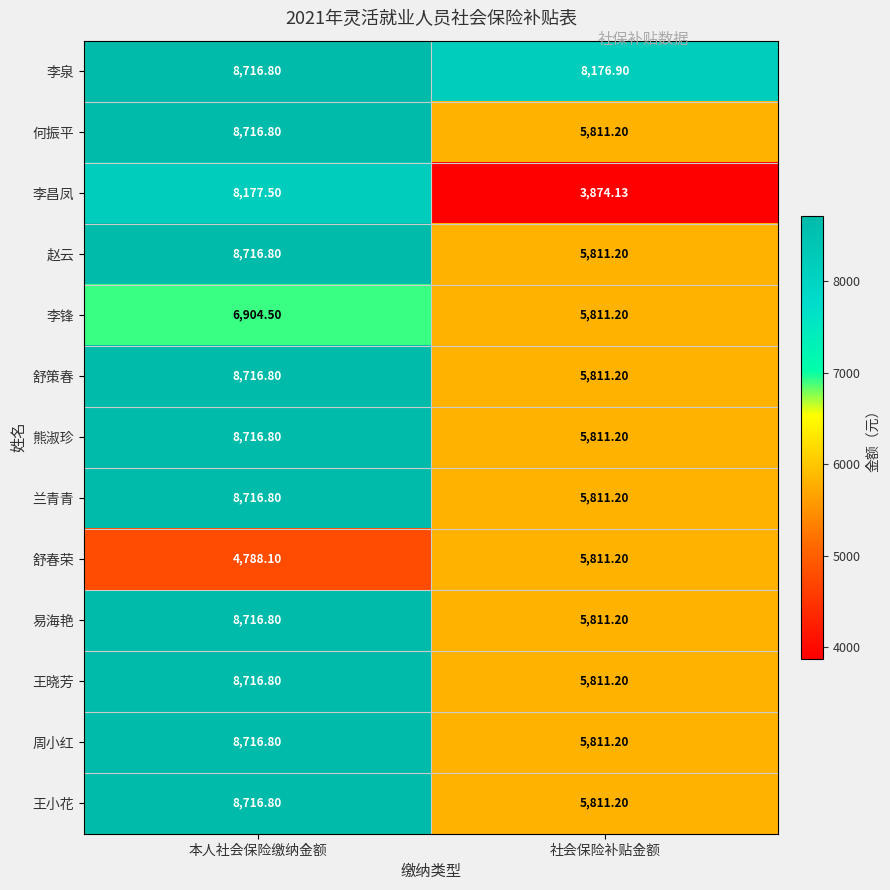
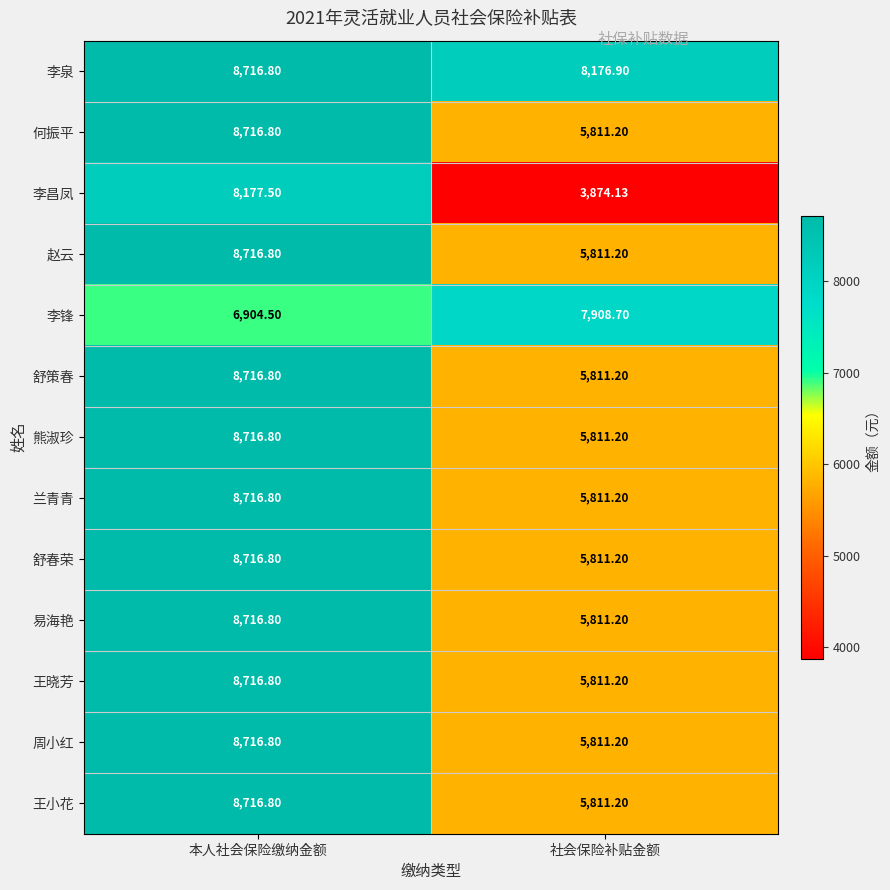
李锋, 社会保险补贴金额: 5,811.20 -> 7,908.70
舒春荣, 本人社会保险缴纳金额: 4,788.10 -> 8,716.80
